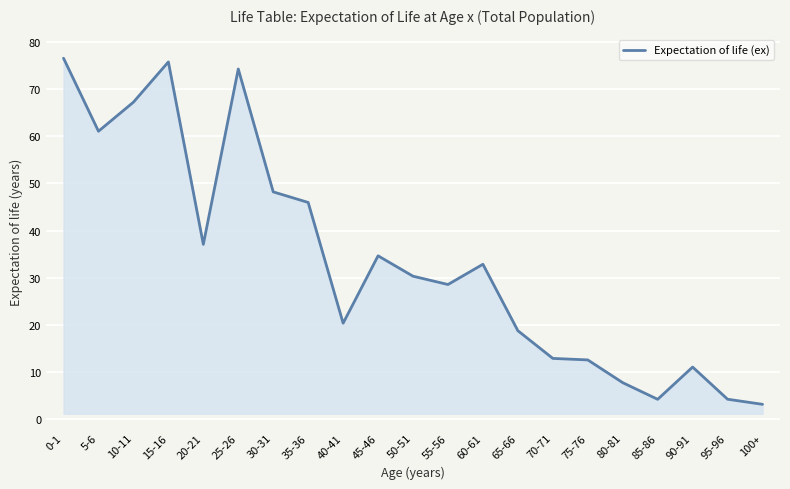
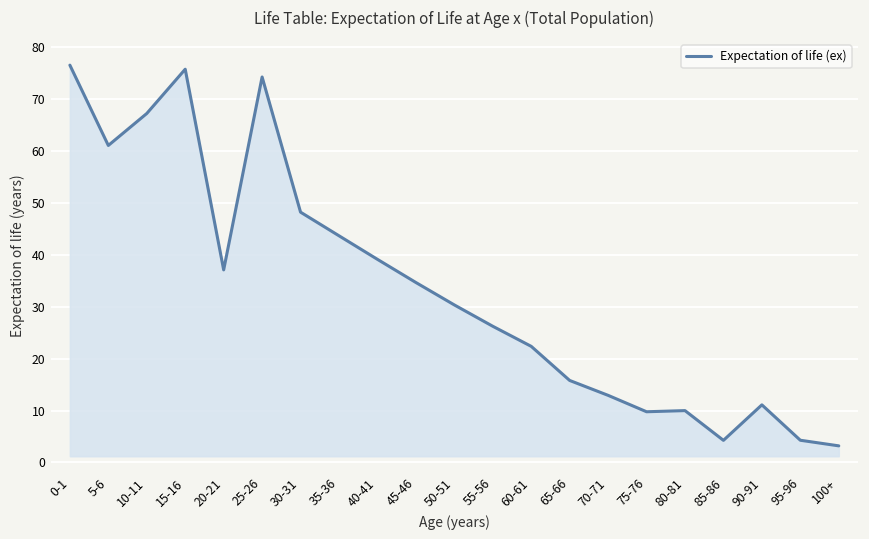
35-36: 46 -> 44
40-41: 20 -> 39
55-56: 29 -> 26
60-61: 33 -> 22
65-66: 19 -> 16
75-76: 13 -> 10
80-81: 8 -> 10
